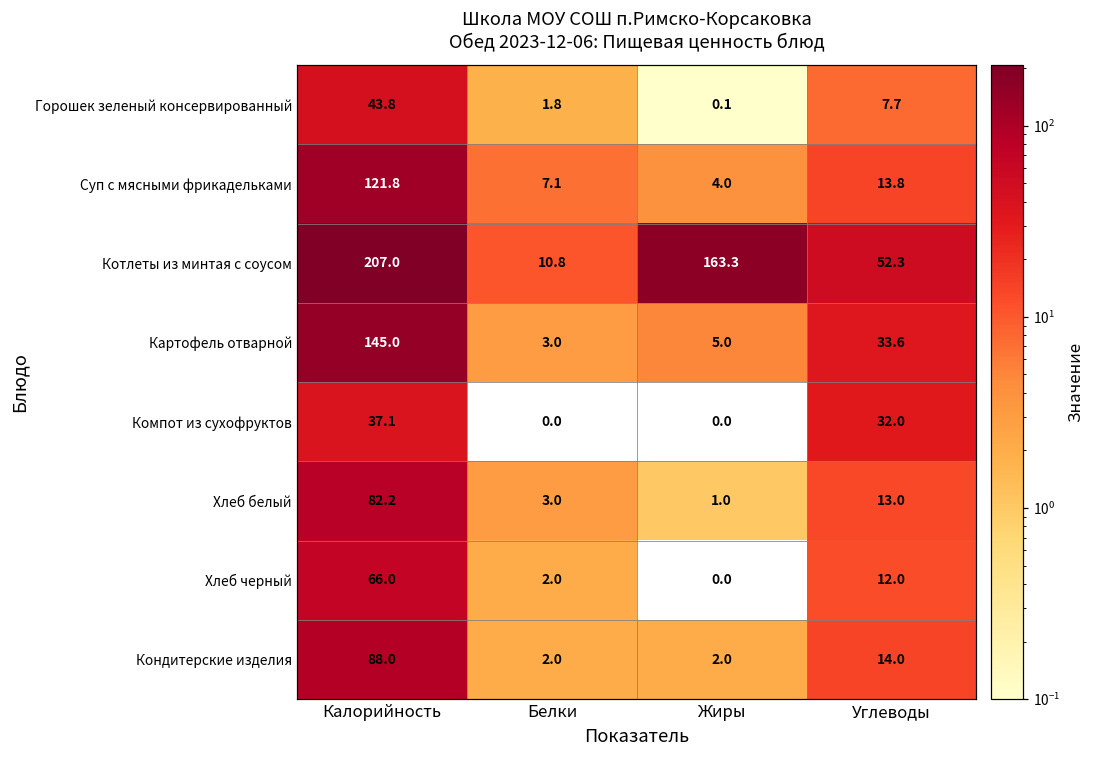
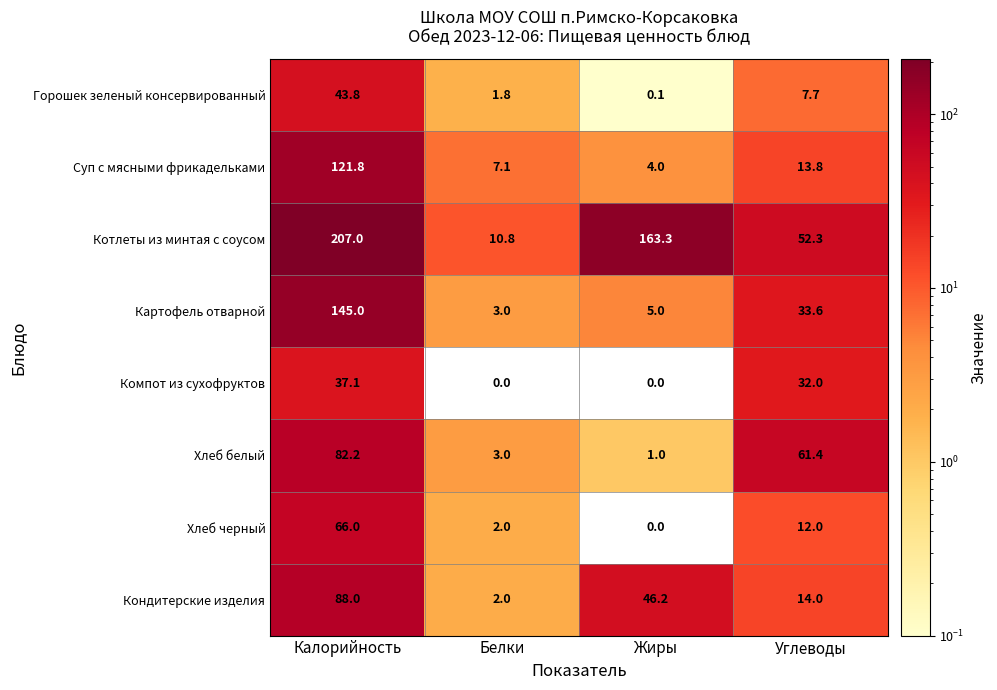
Хлеб белый, Углеводы: 13.0 -> 61.4
Кондитерские изделия, Жиры: 2.0 -> 46.2
